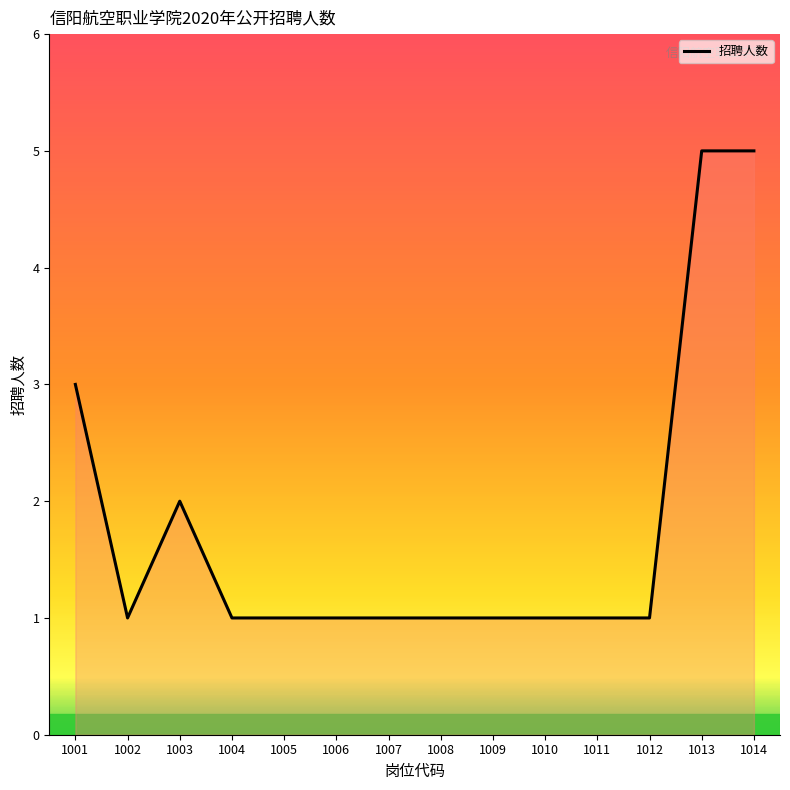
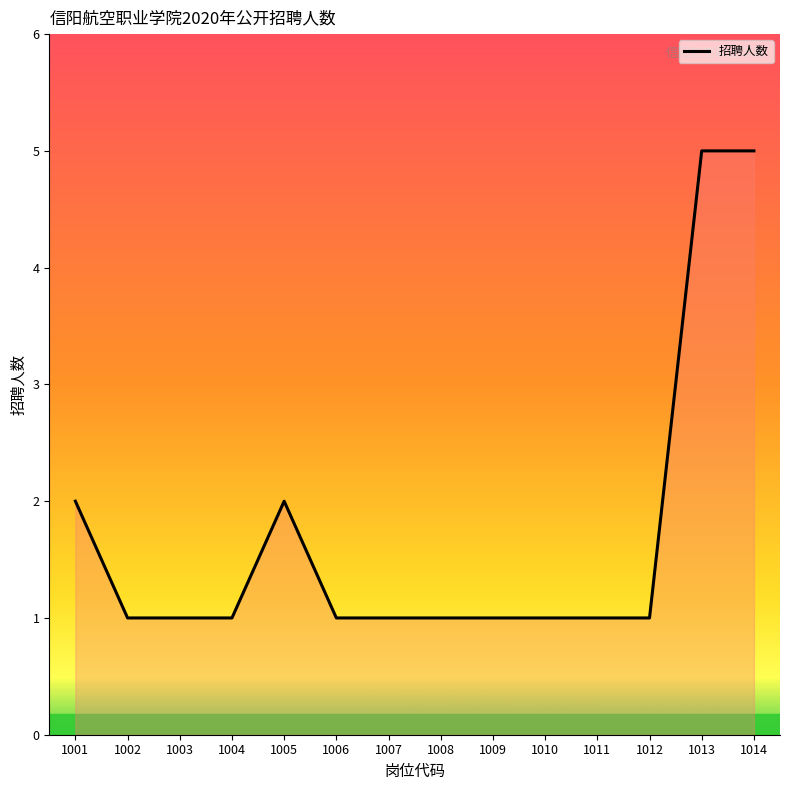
1001: 3 -> 2
1003: 2 -> 1
1005: 1 -> 2
